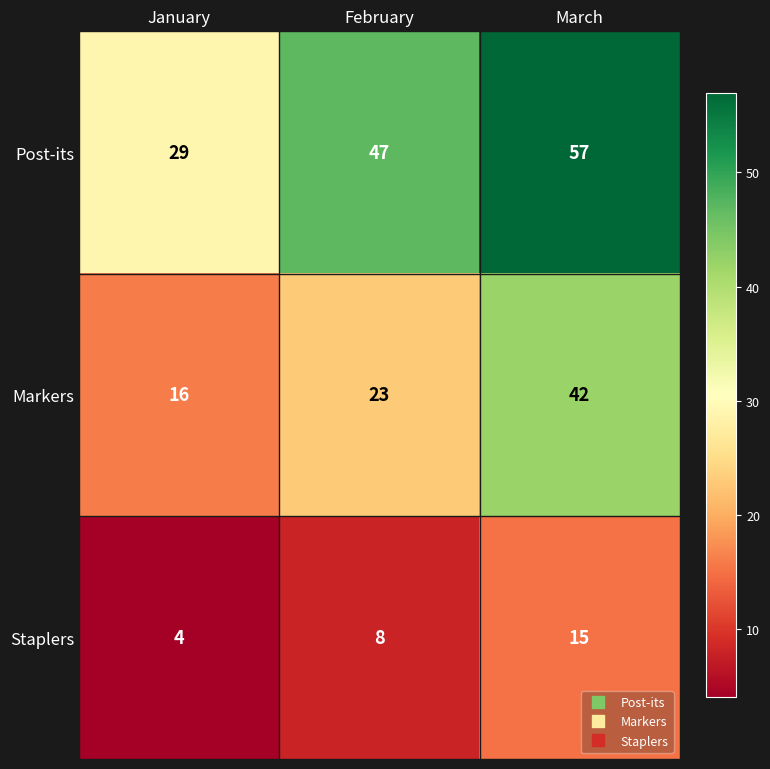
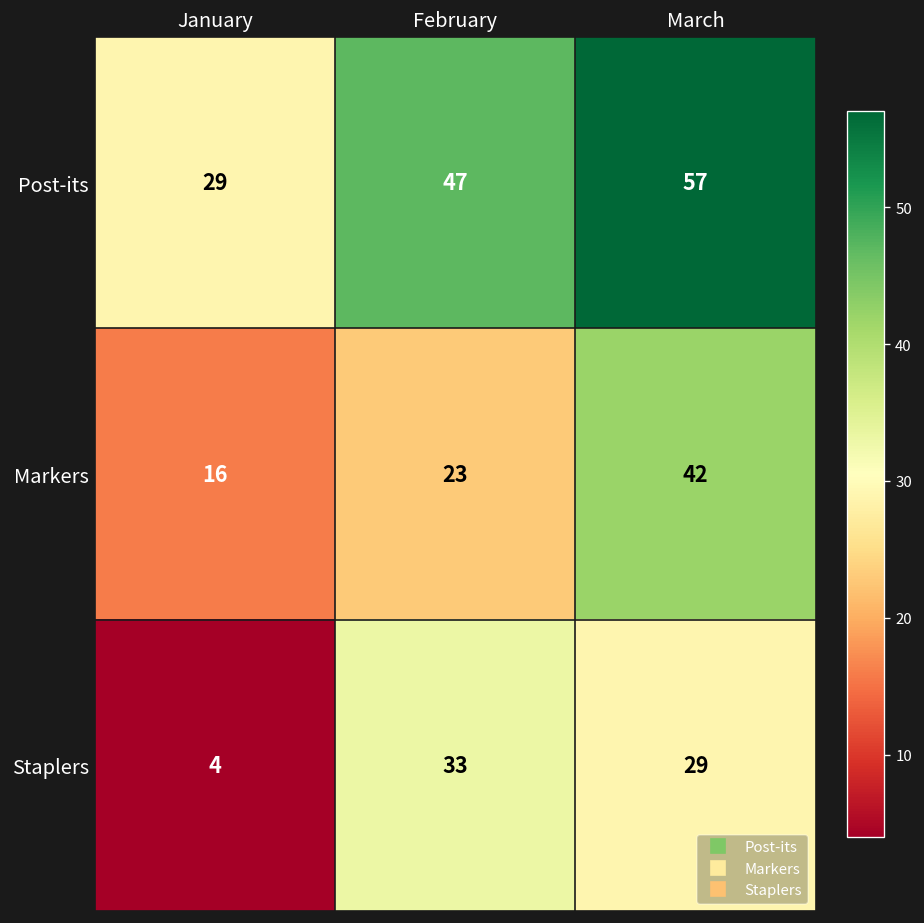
Staplers, February: 8 -> 33
Staplers, March: 15 -> 29
